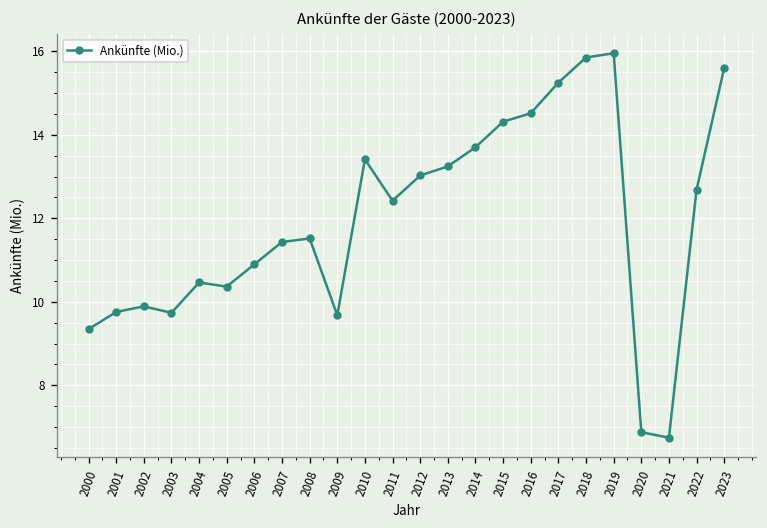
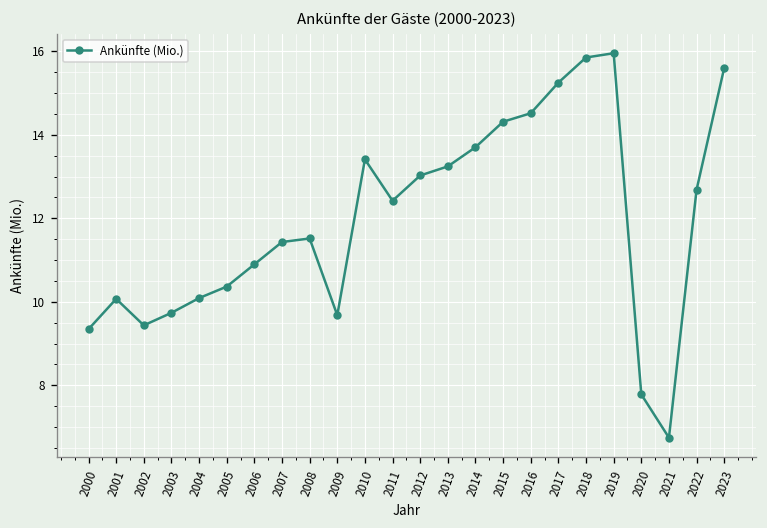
2001: 9.8 -> 10.1
2002: 9.9 -> 9.4
2004: 10.5 -> 10.1
2020: 6.9 -> 7.8
